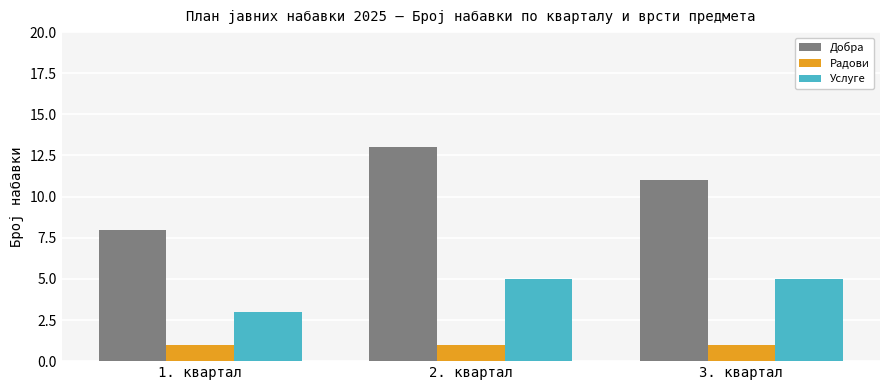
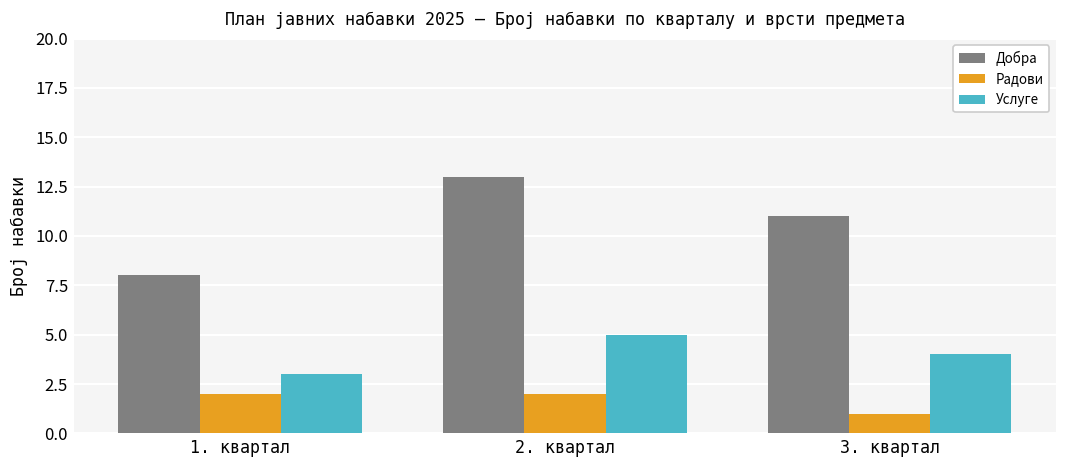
Радови, 1. квартал: 1 -> 2
Радови, 2. квартал: 1 -> 2
Услуге, 3. квартал: 5 -> 4
